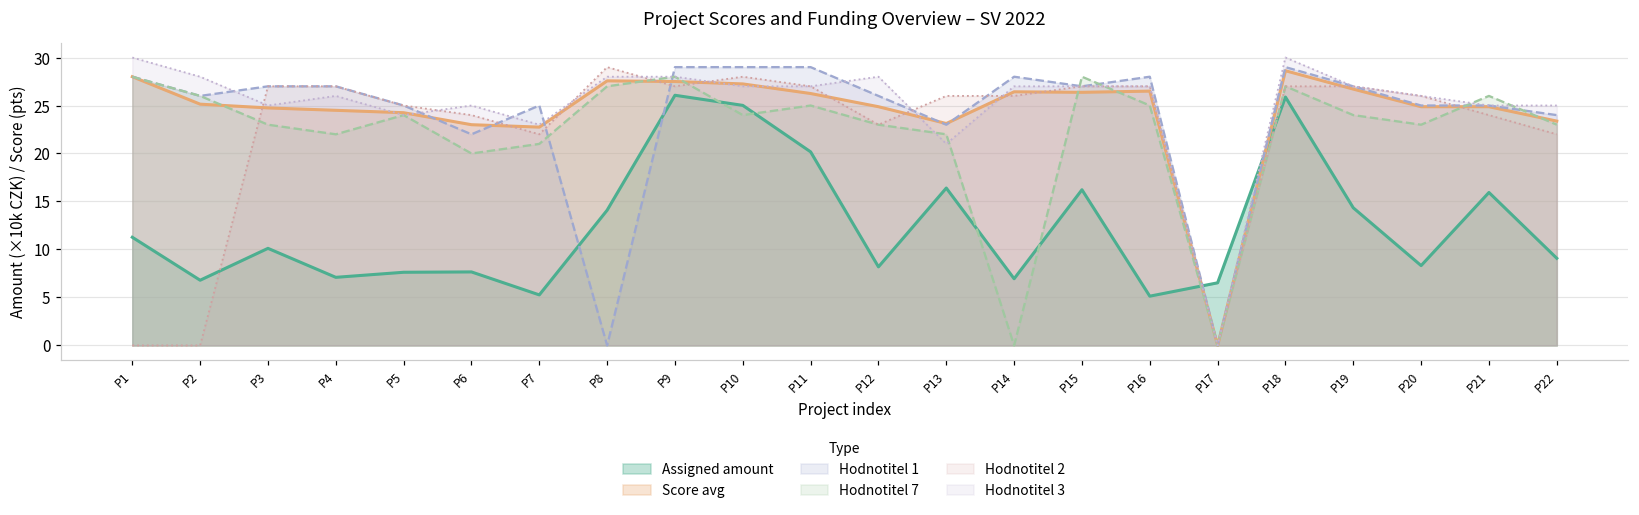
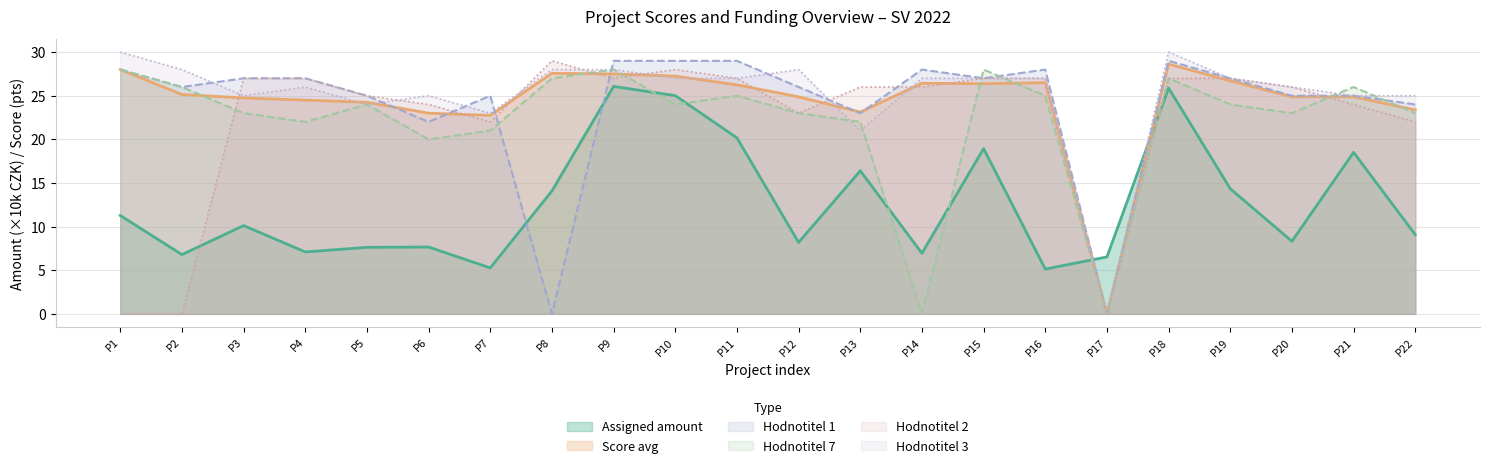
Assigned amount, P15: 16 -> 19
Assigned amount, P21: 16 -> 19
